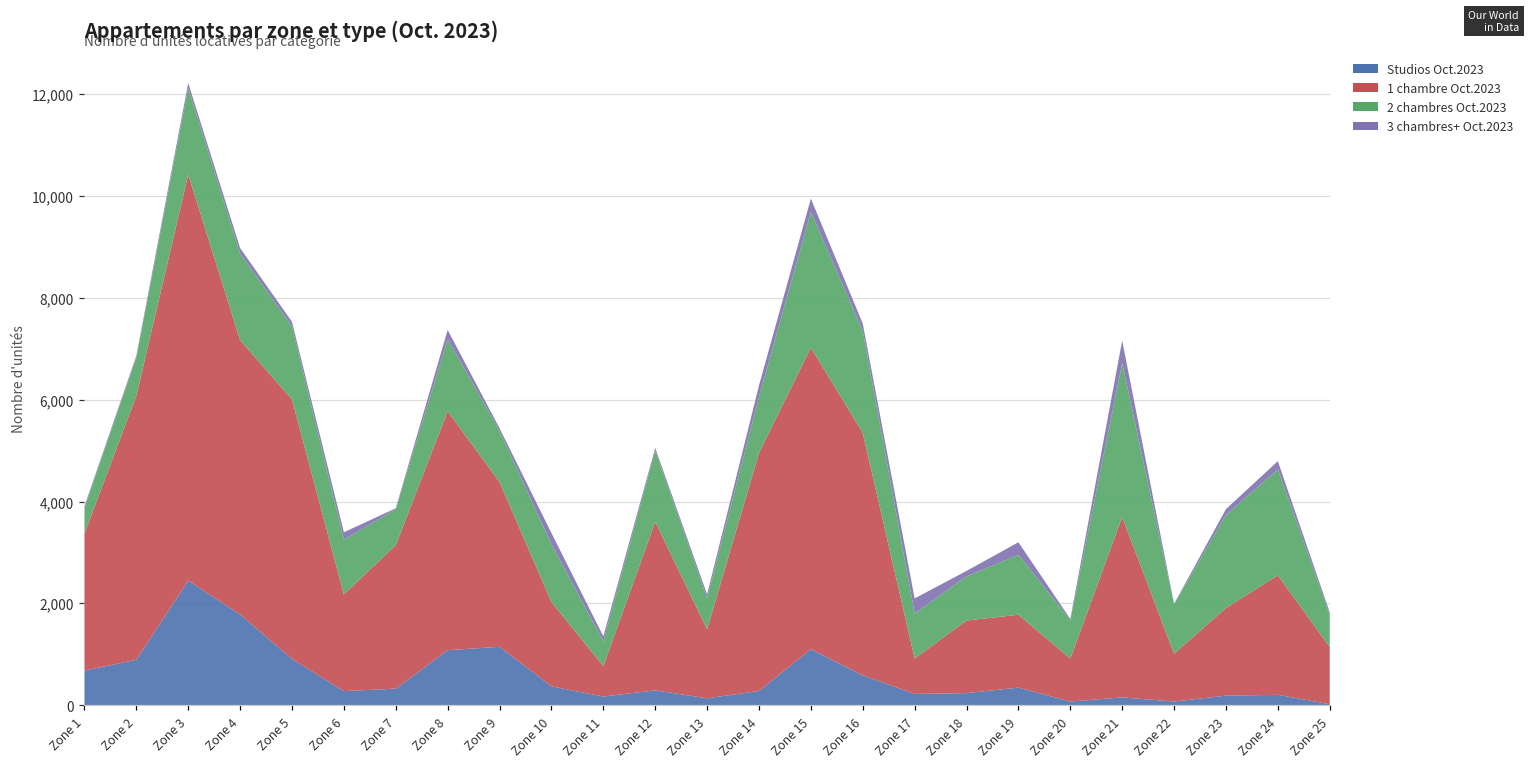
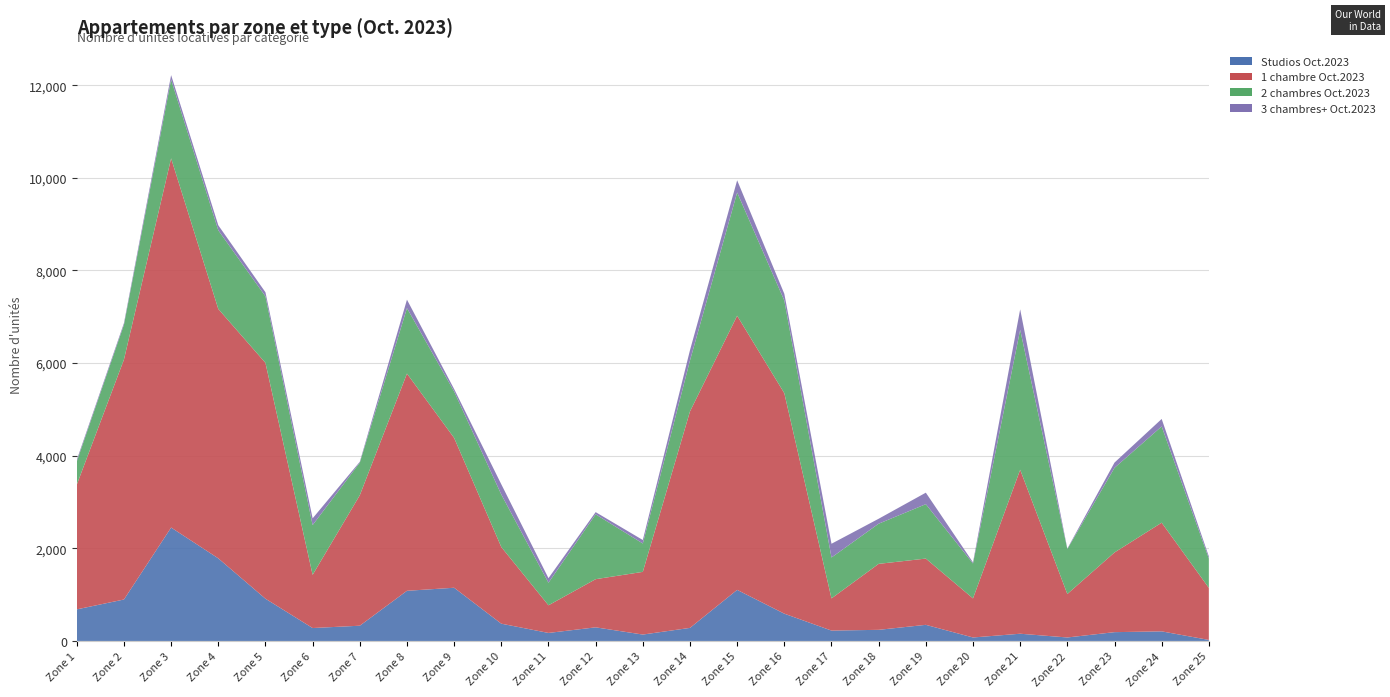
1 chambre Oct.2023, Zone 6: 1,900 -> 1,100
1 chambre Oct.2023, Zone 12: 3,300 -> 1,000
